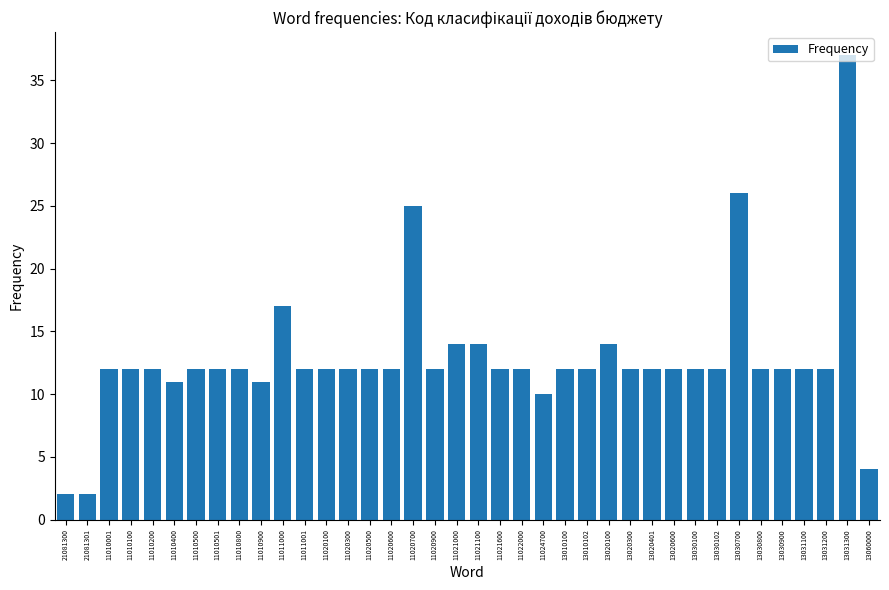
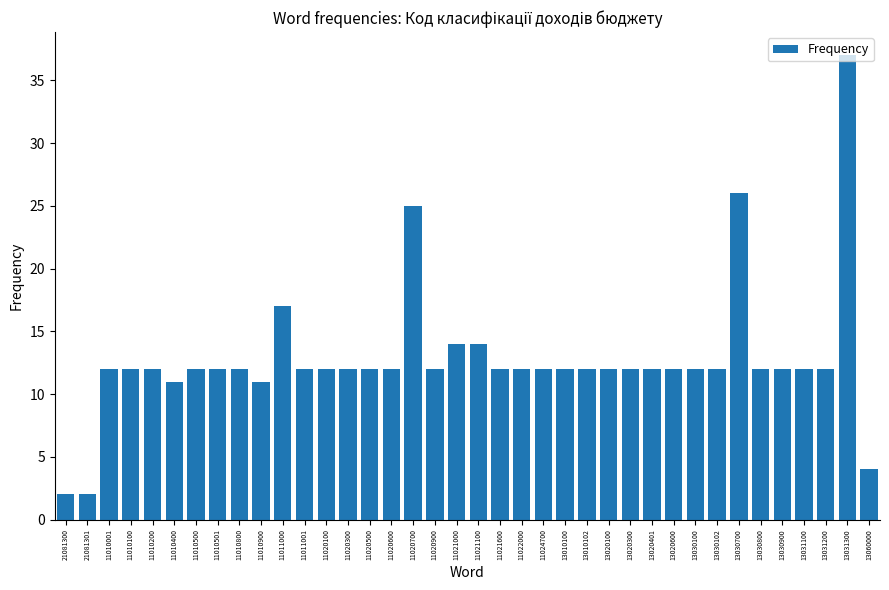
11024700: 10 -> 12
13020100: 14 -> 12
